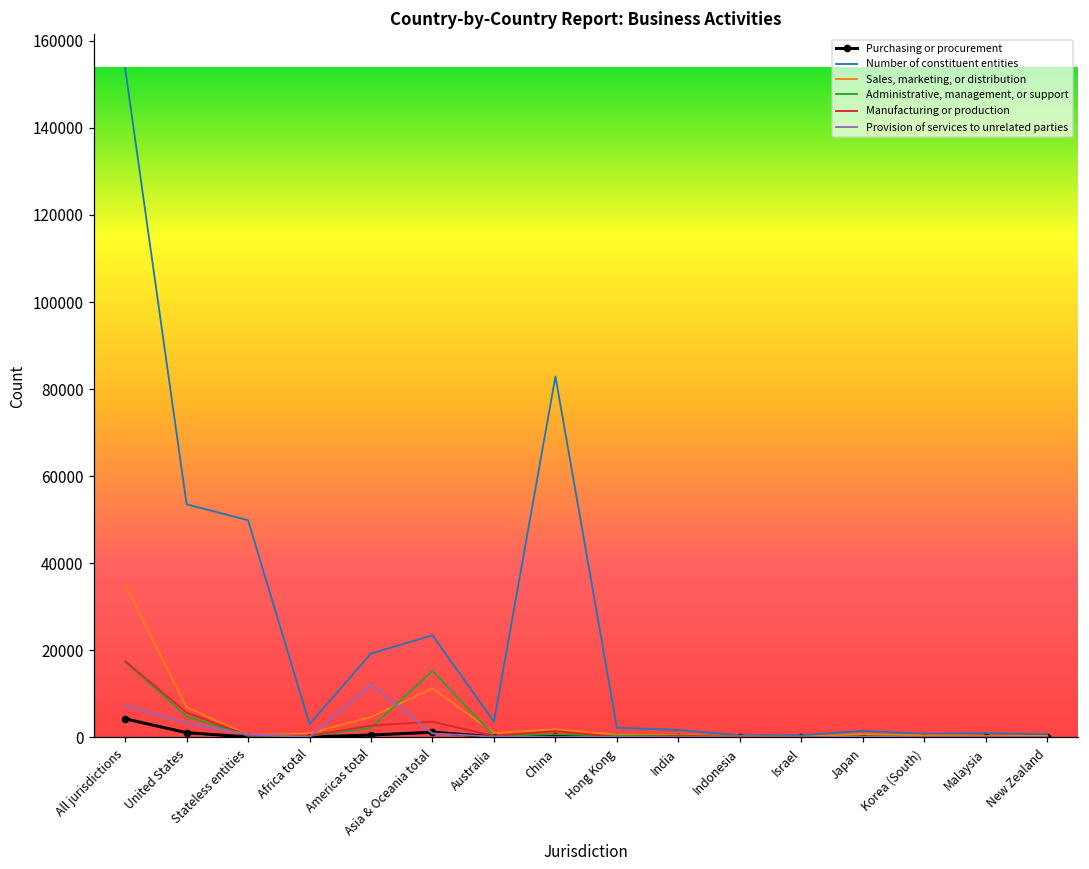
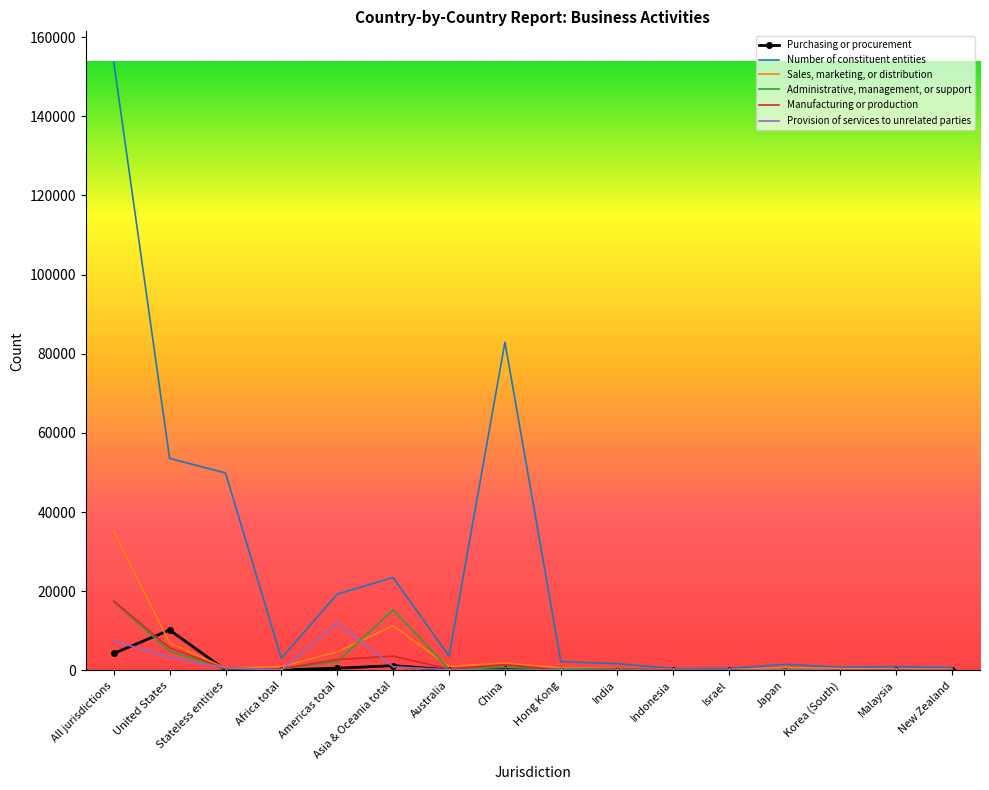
Purchasing or procurement, United States: 1000 -> 10000
